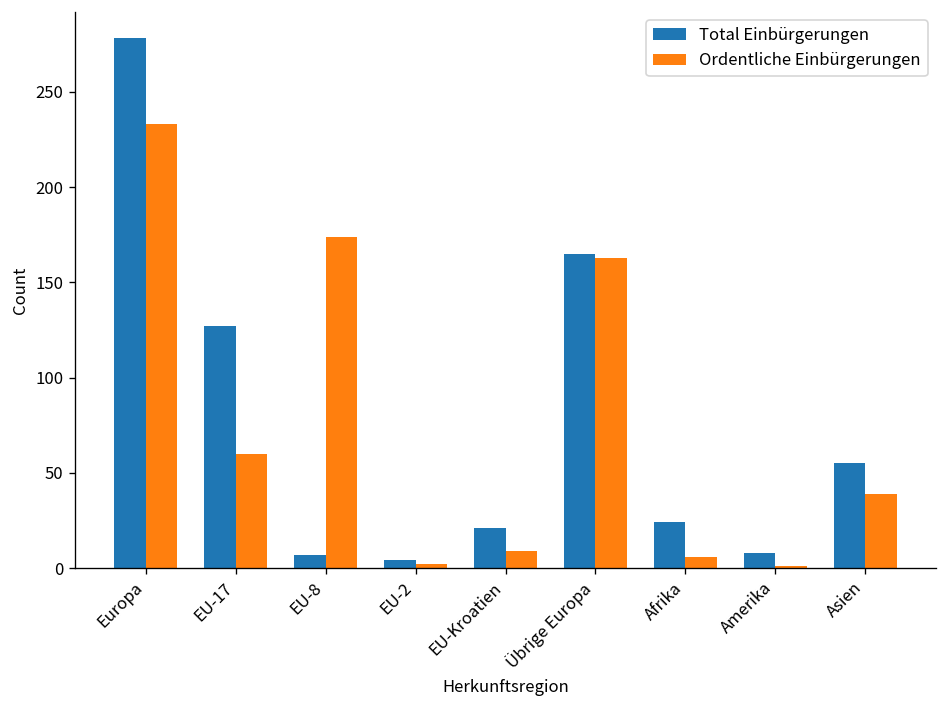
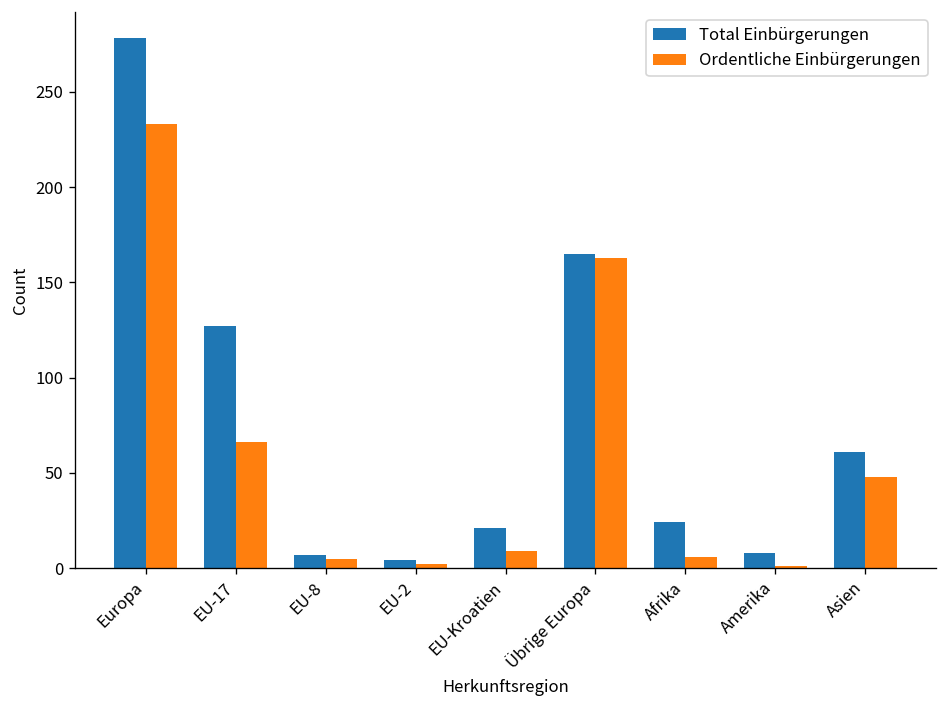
Ordentliche Einbürgerungen, EU-17: 60 -> 66
Ordentliche Einbürgerungen, EU-8: 174 -> 5
Total Einbürgerungen, Asien: 55 -> 61
Ordentliche Einbürgerungen, Asien: 39 -> 48
